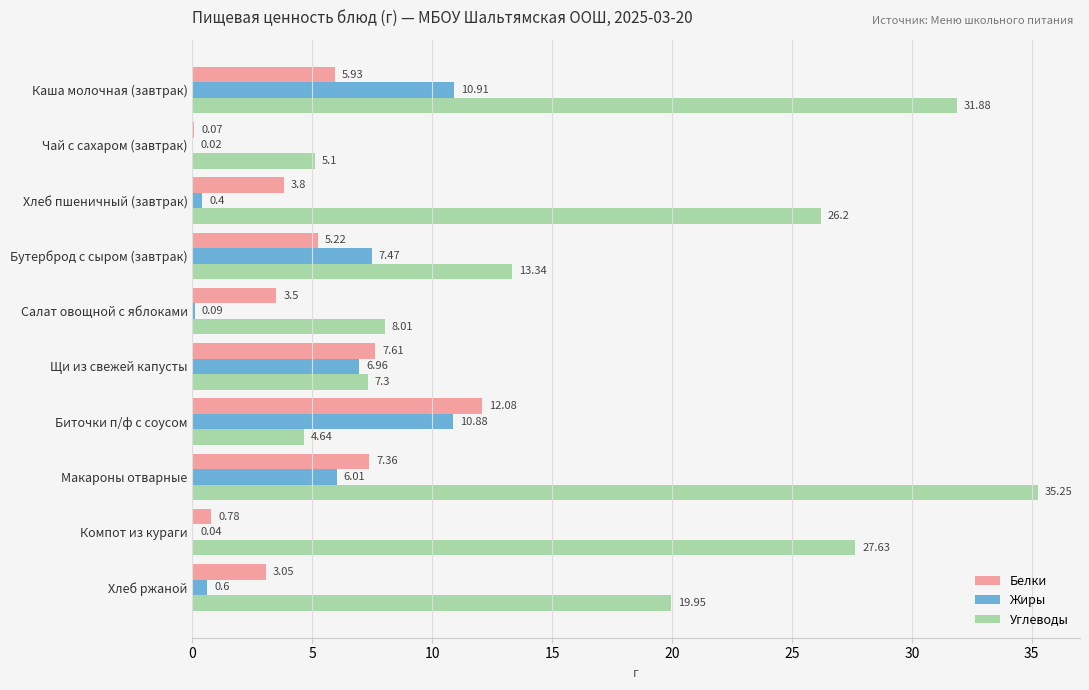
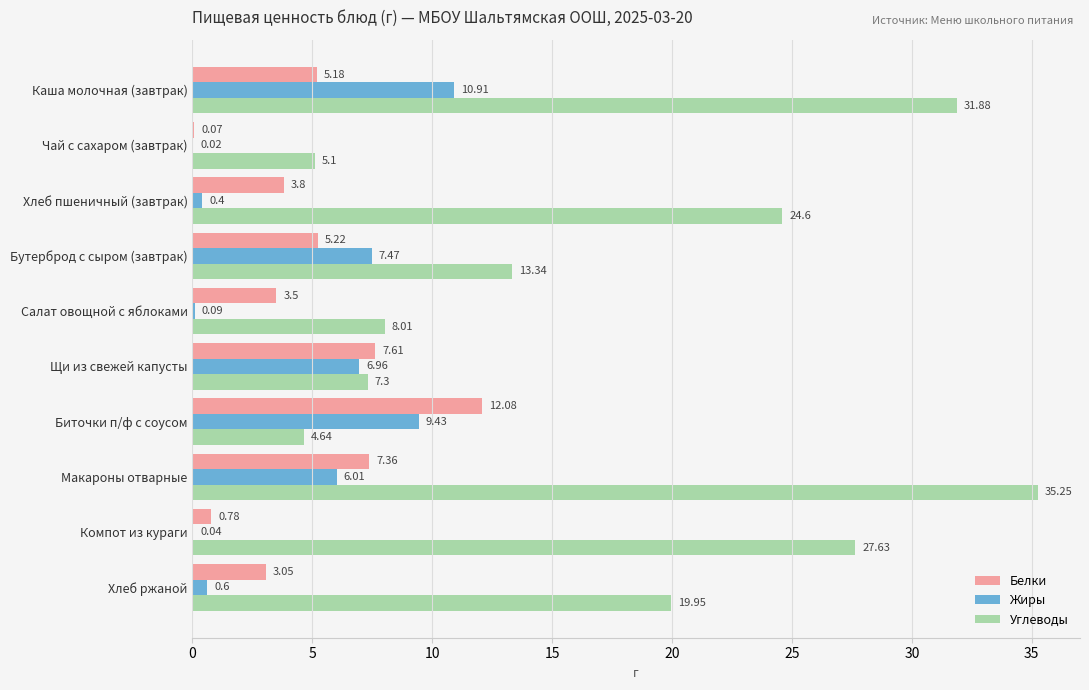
Белки, Каша молочная (завтрак): 5.93 -> 5.18
Углеводы, Хлеб пшеничный (завтрак): 26.2 -> 24.6
Жиры, Биточки п/ф с соусом: 10.88 -> 9.43
